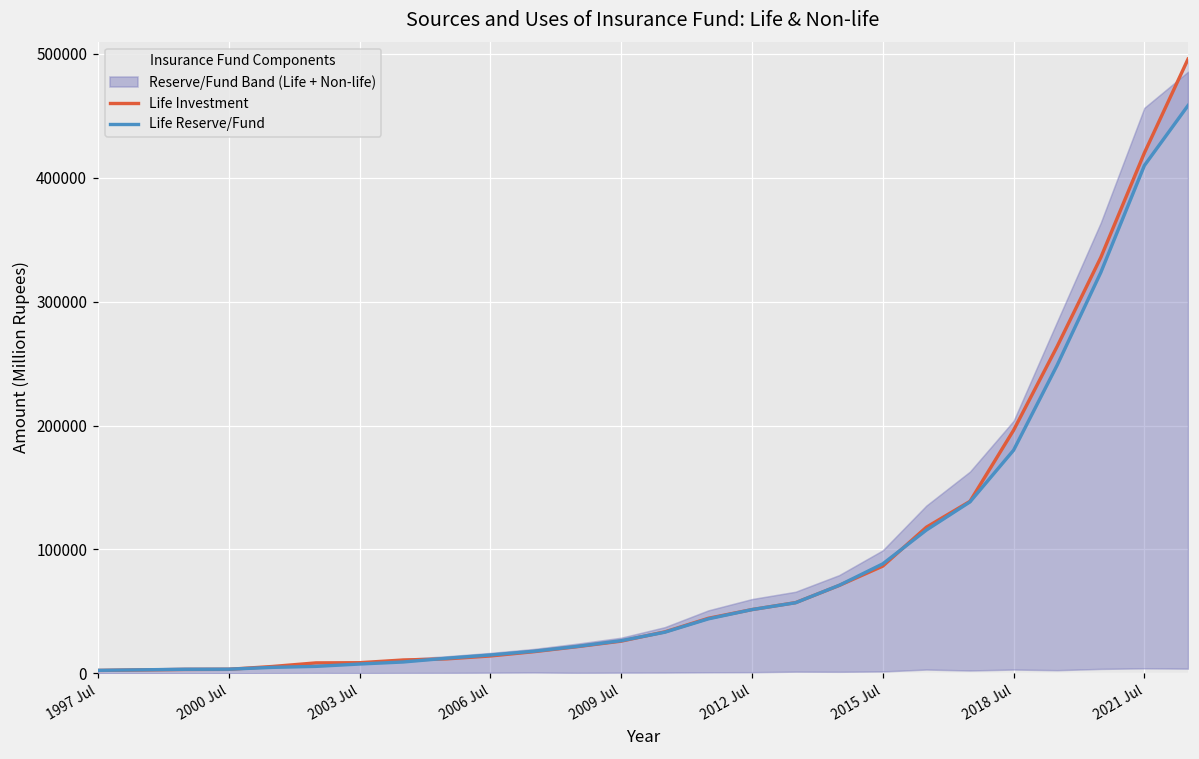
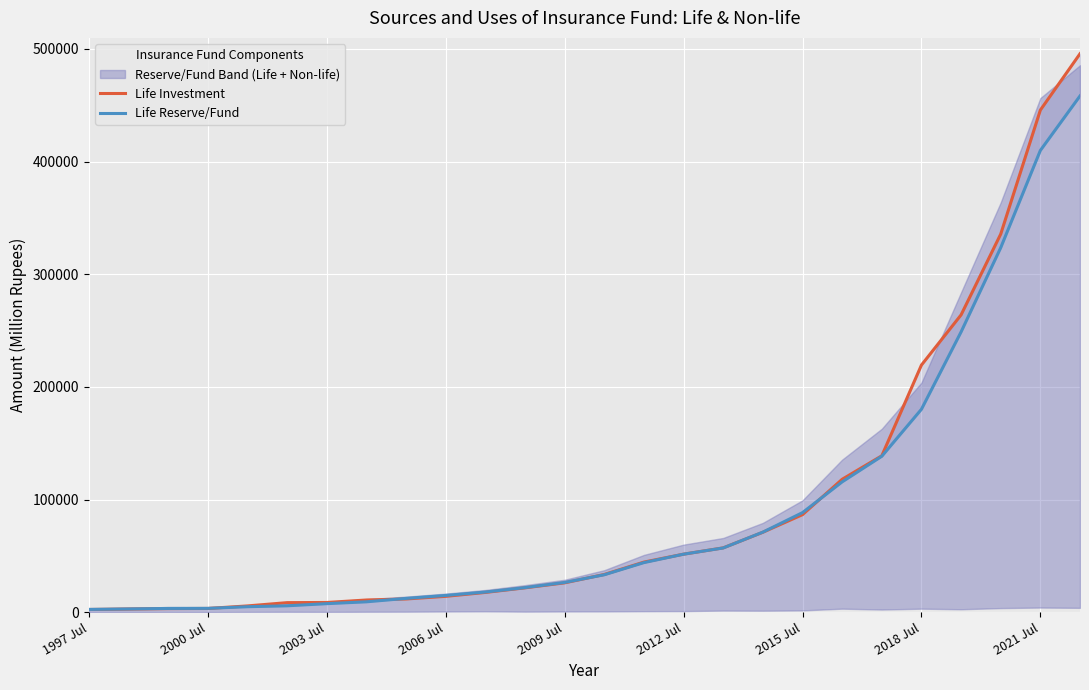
Life Investment, 2018 Jul: 196000 -> 219000
Life Investment, 2021 Jul: 420000 -> 446000
